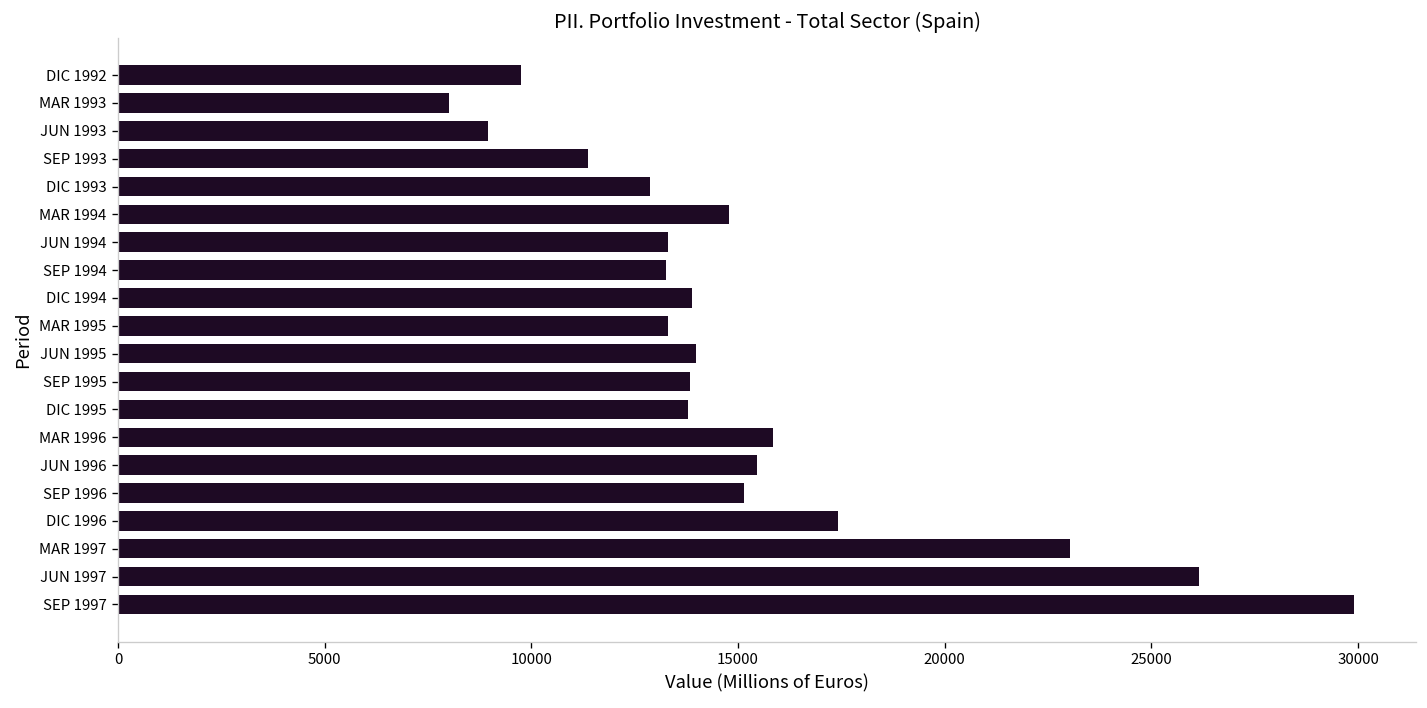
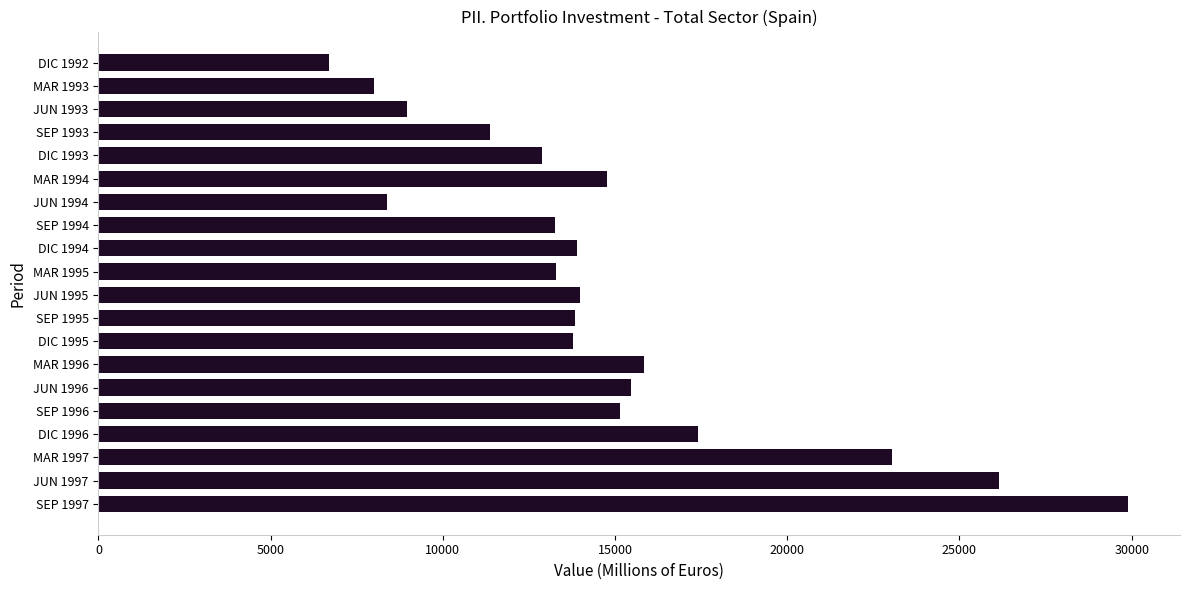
DIC 1992: 9800 -> 6700
JUN 1994: 13300 -> 8400
